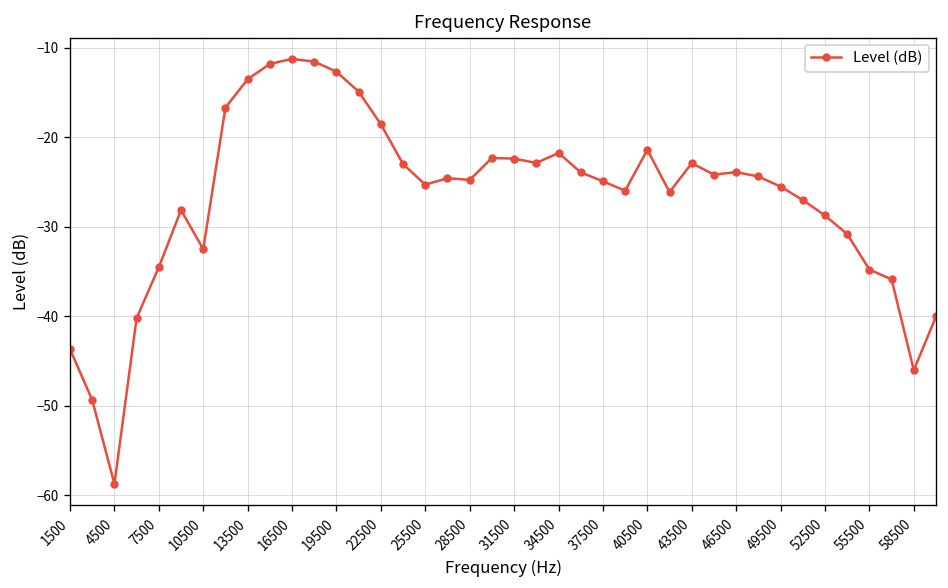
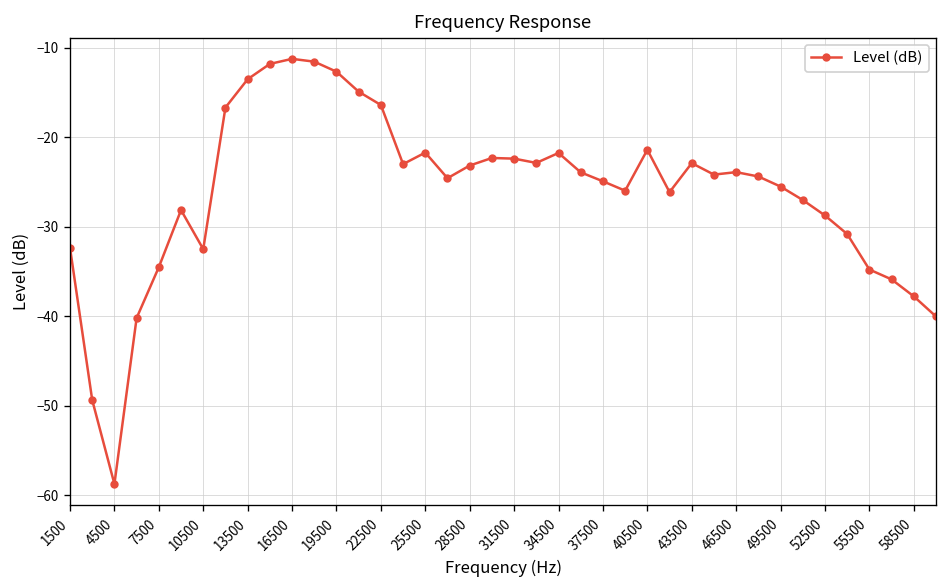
1500: -44 -> -32
22500: -19 -> -16
25500: -25 -> -22
28500: -25 -> -23
58500: -46 -> -38
